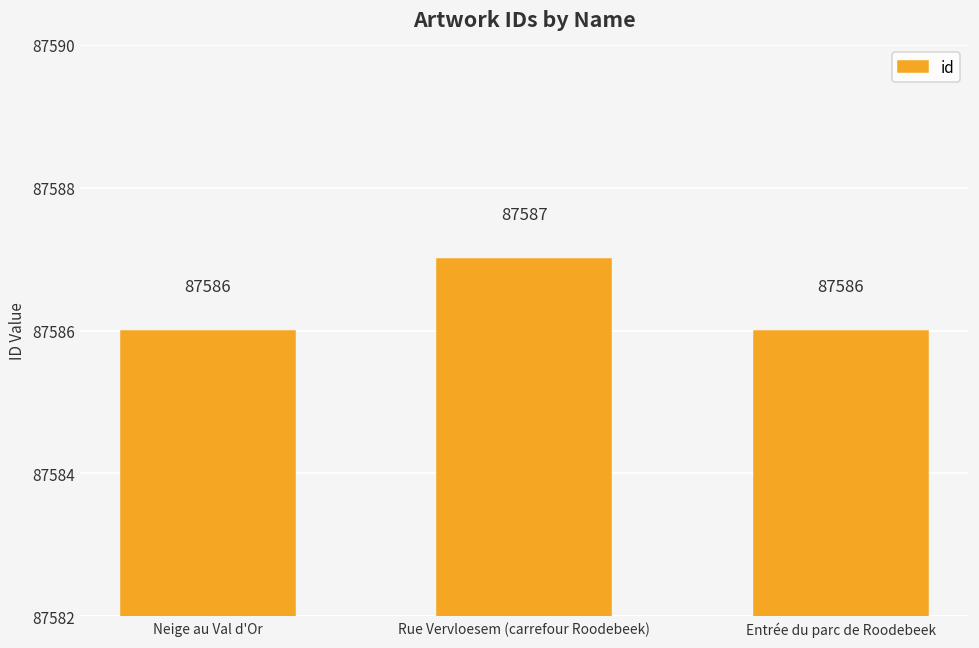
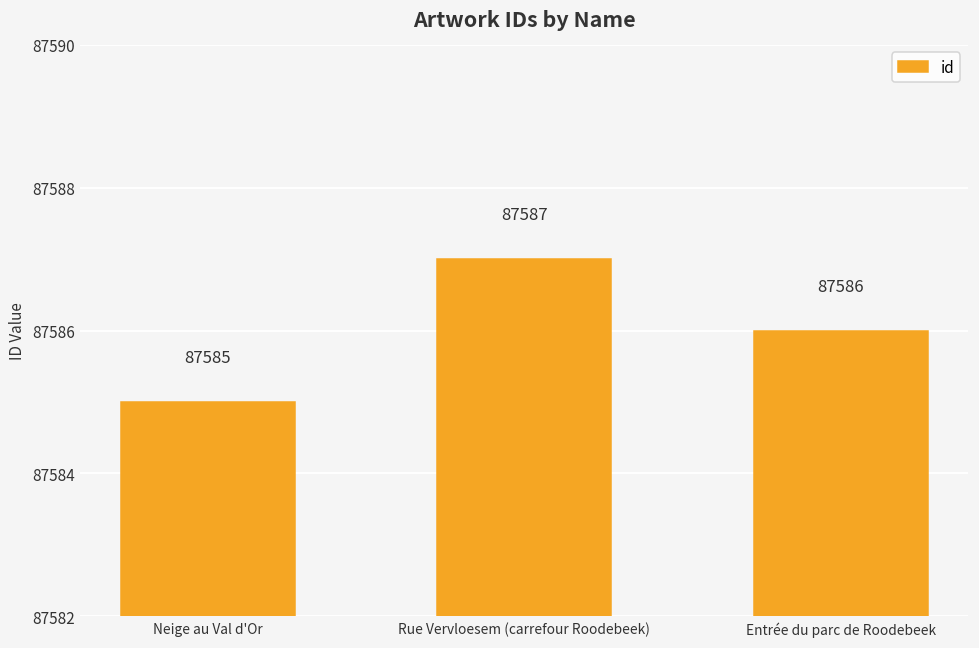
Neige au Val d'Or: 87586 -> 87585
